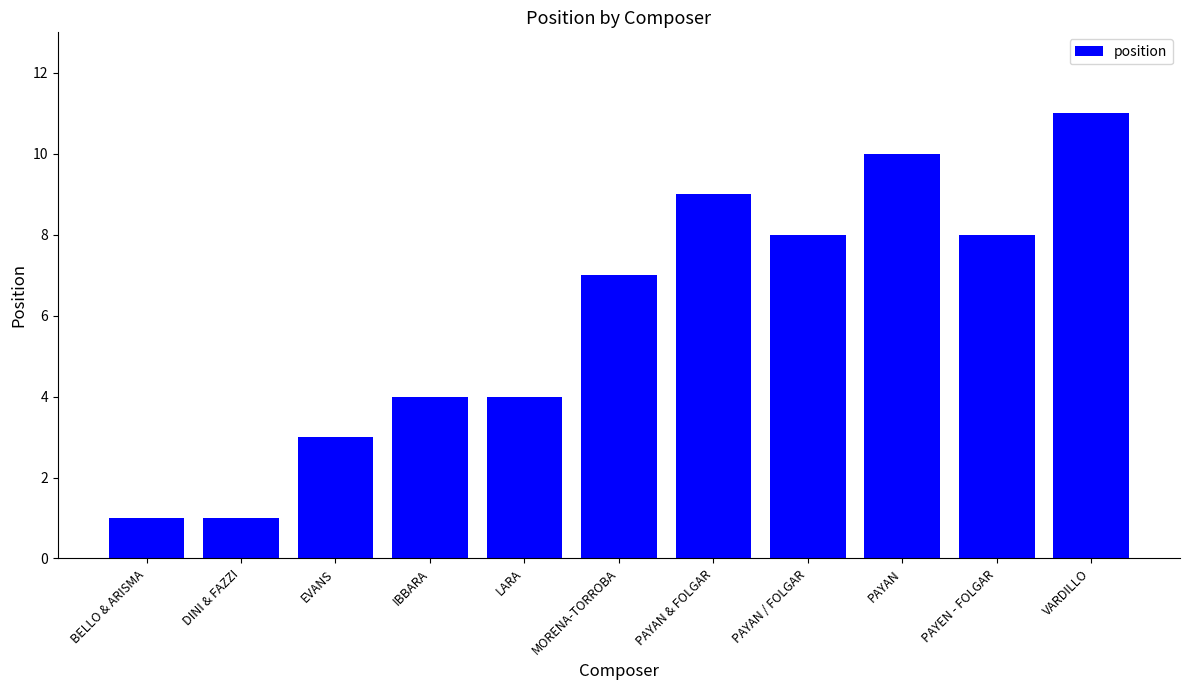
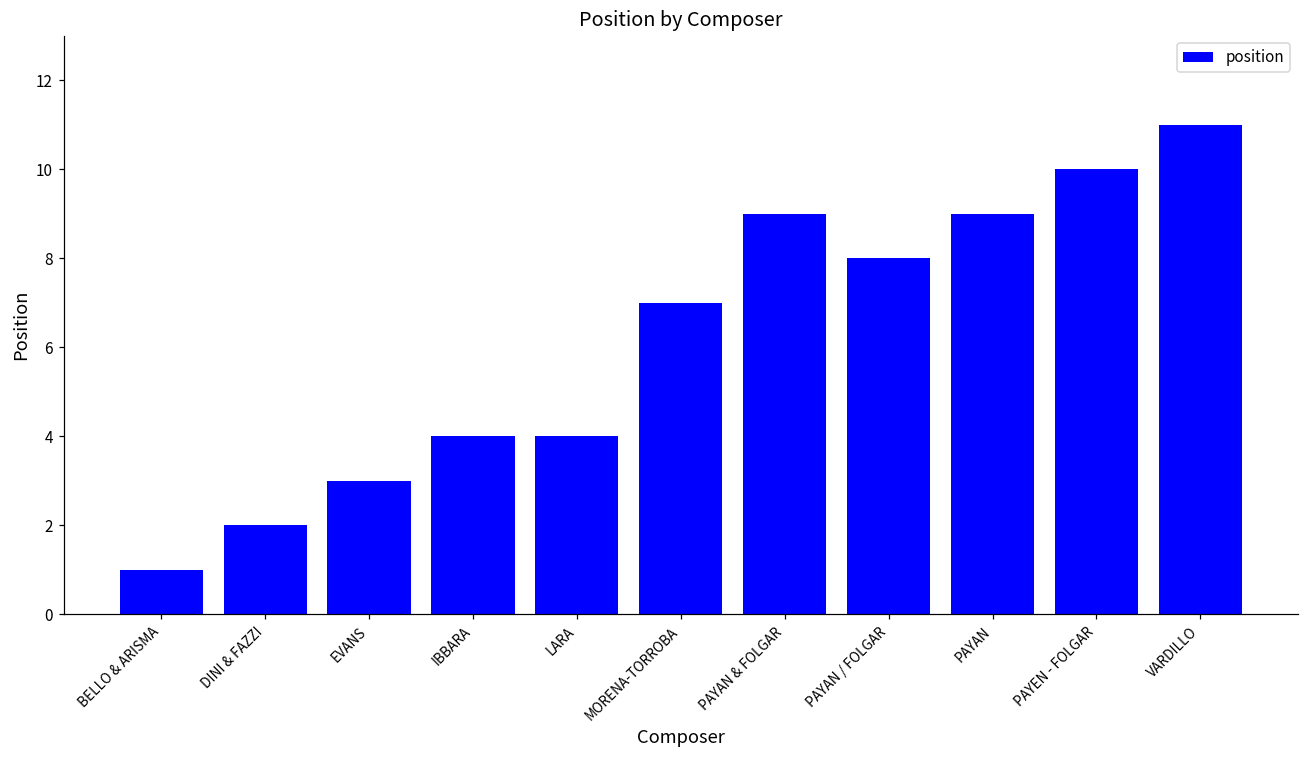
DINI & FAZZI: 1 -> 2
PAYAN: 10 -> 9
PAYEN - FOLGAR: 8 -> 10
